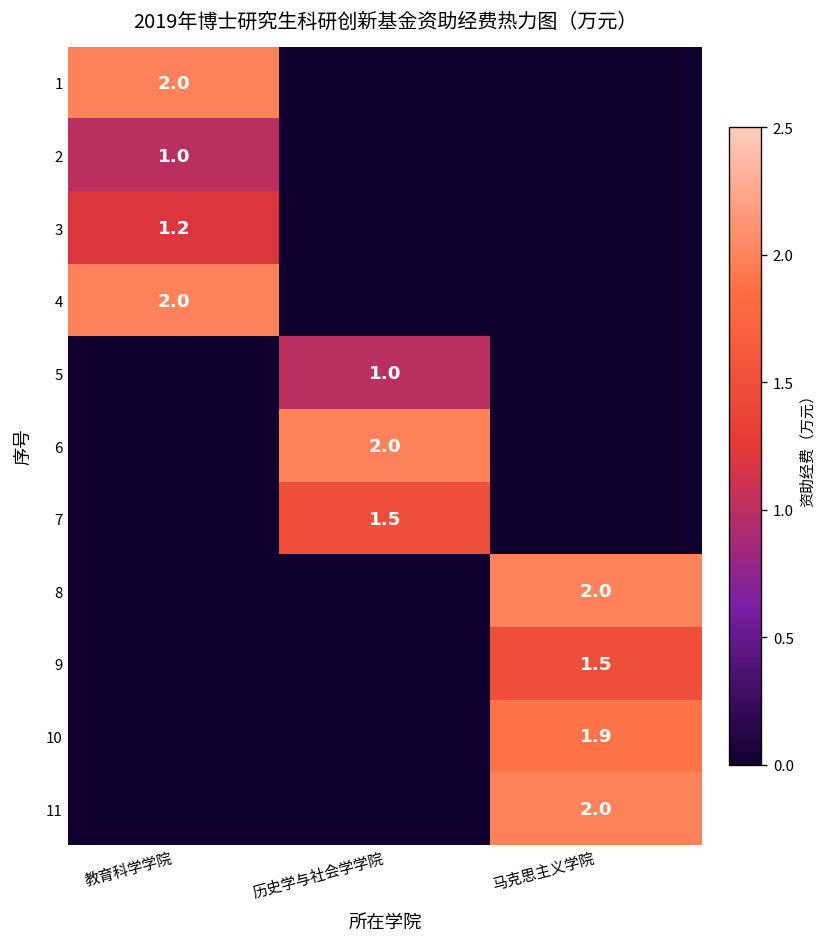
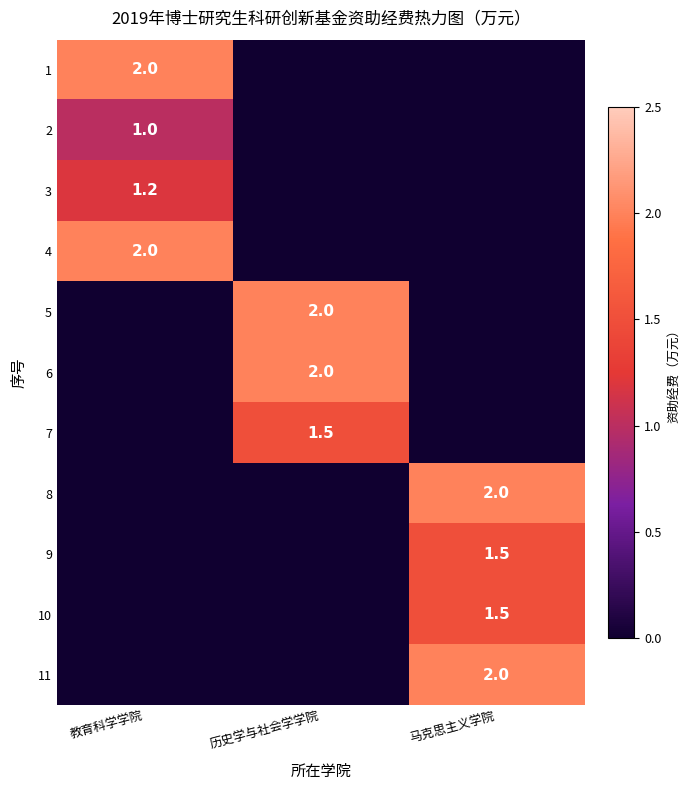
5, 历史学与社会学学院: 1.0 -> 2.0
10, 马克思主义学院: 1.9 -> 1.5
